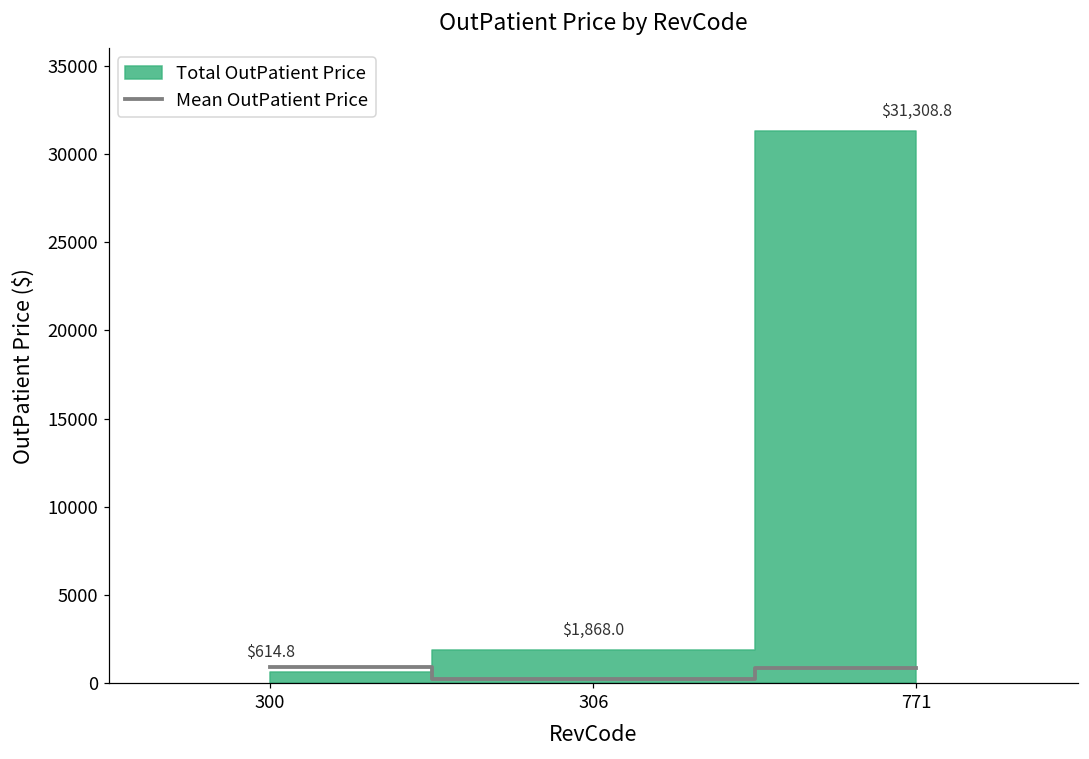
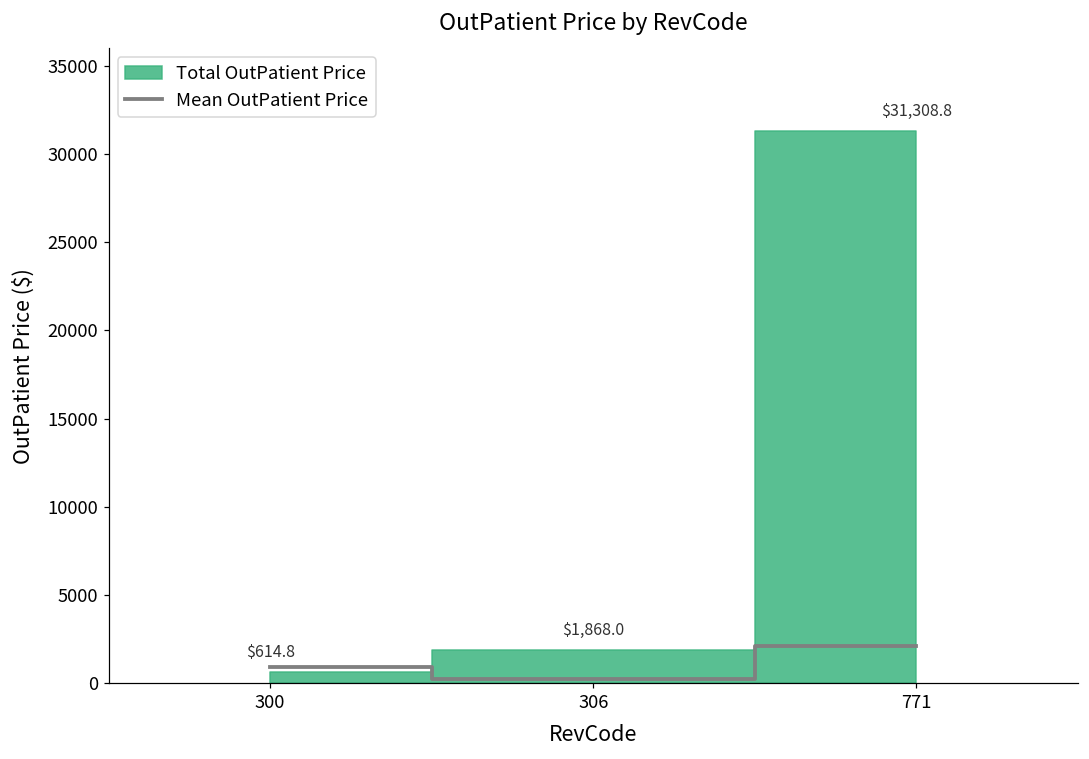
Mean OutPatient Price, 771: 900 -> 2100
